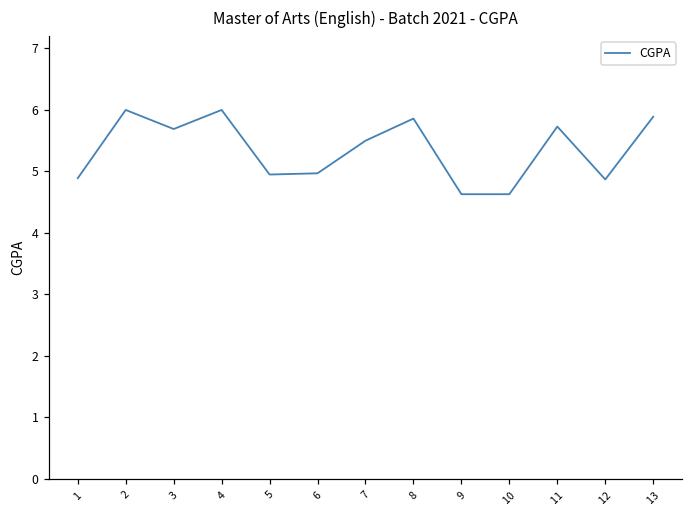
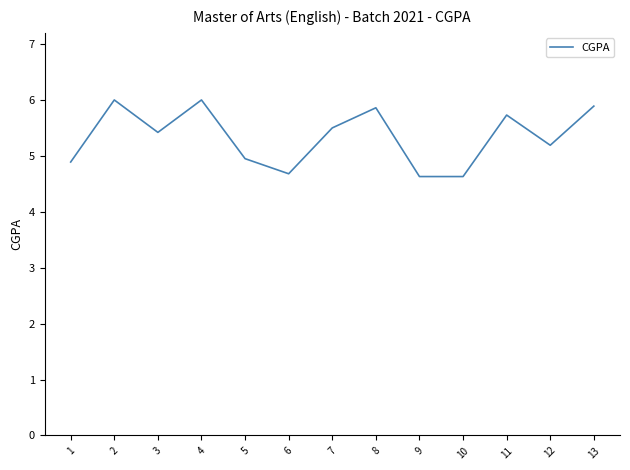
3: 5.7 -> 5.4
6: 5.0 -> 4.7
12: 4.9 -> 5.2
